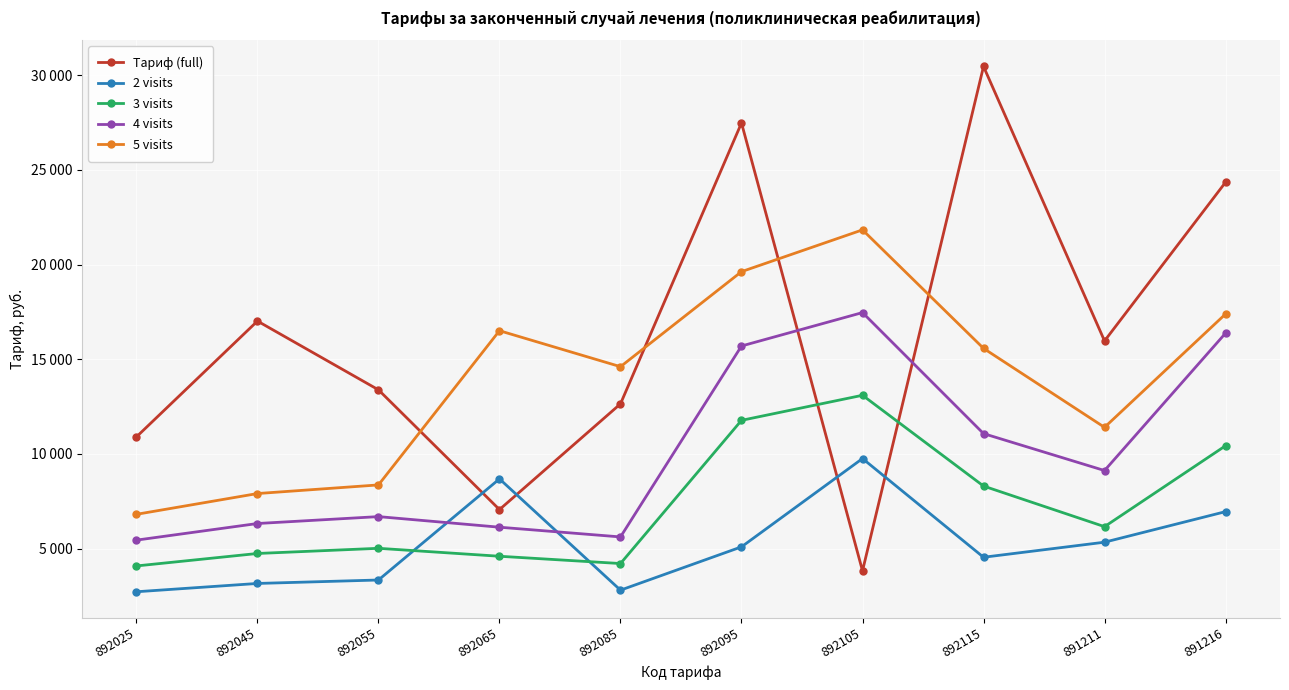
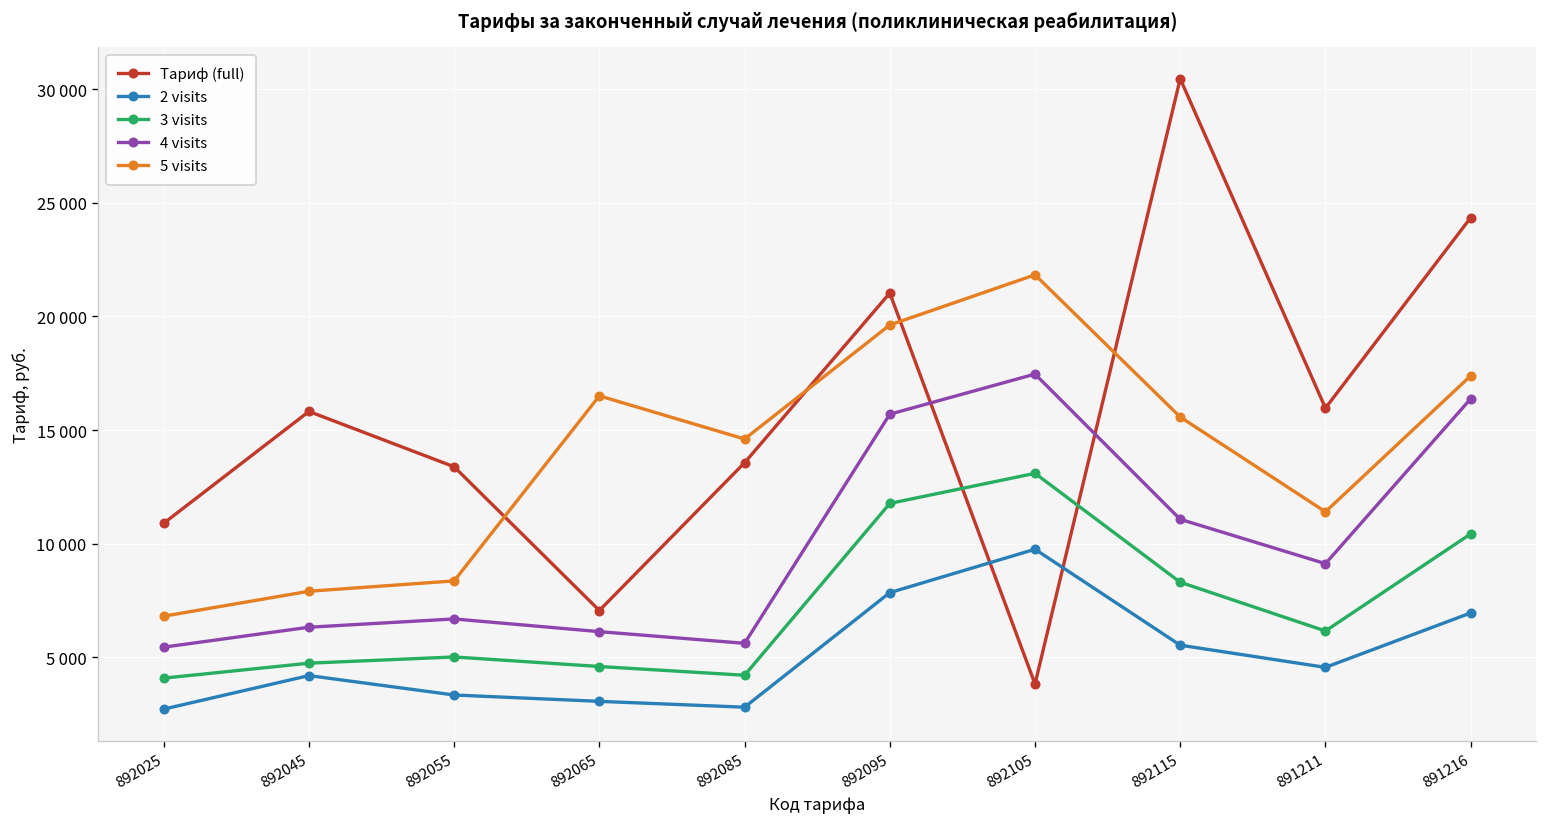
Tариф (full), 892045: 17000 -> 15800
2 visits, 892045: 3200 -> 4200
2 visits, 892065: 8700 -> 3100
Tариф (full), 892085: 12600 -> 13600
Tариф (full), 892095: 27500 -> 21000
2 visits, 892095: 5100 -> 7800
2 visits, 892115: 4500 -> 5500
2 visits, 891211: 5300 -> 4600
